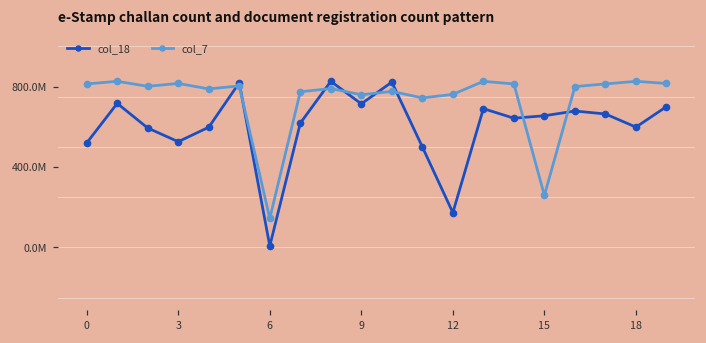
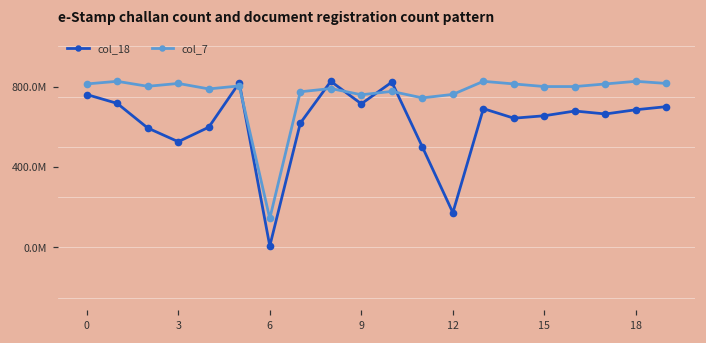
col_18, 0: 520000000 -> 760000000
col_7, 15: 260000000 -> 800000000
col_18, 18: 600000000 -> 680000000
